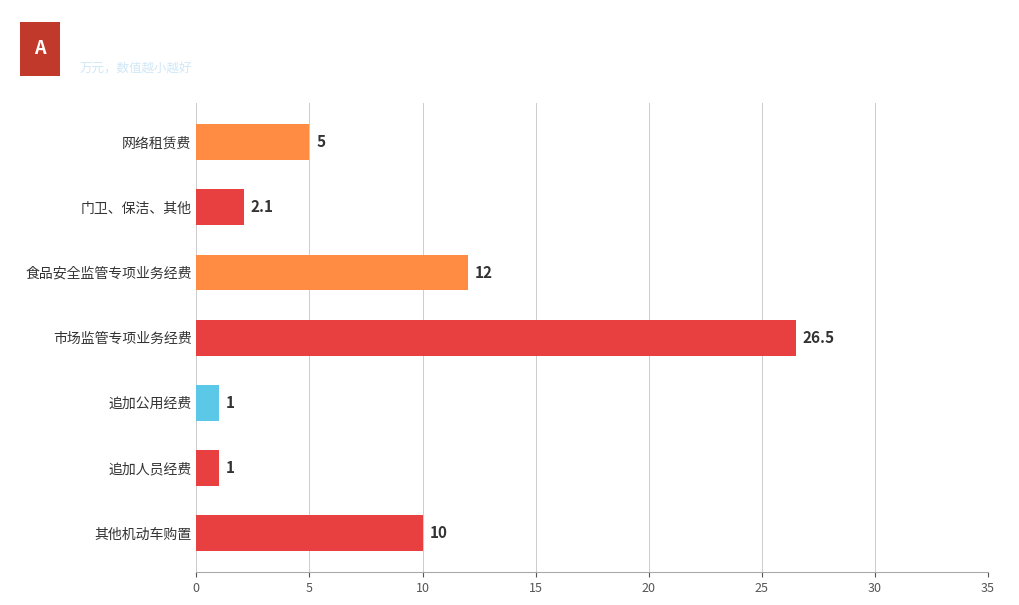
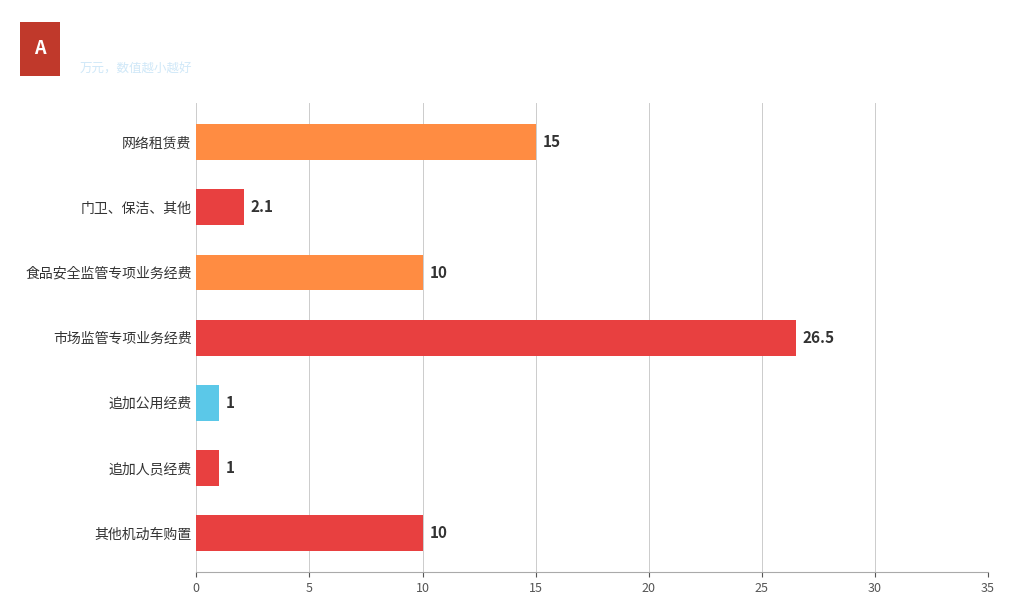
网络租赁费: 5 -> 15
食品安全监管专项业务经费: 12 -> 10
